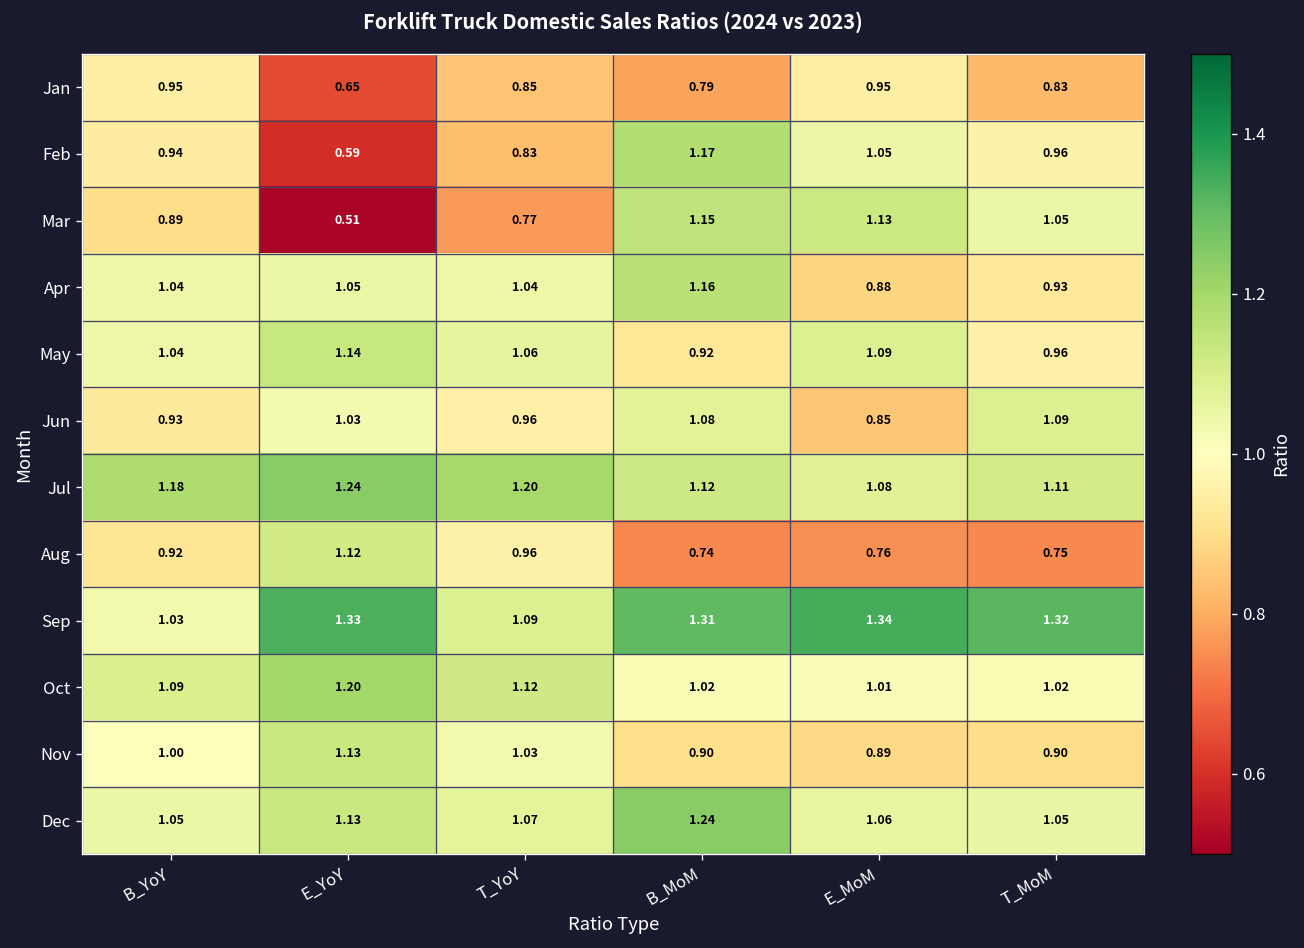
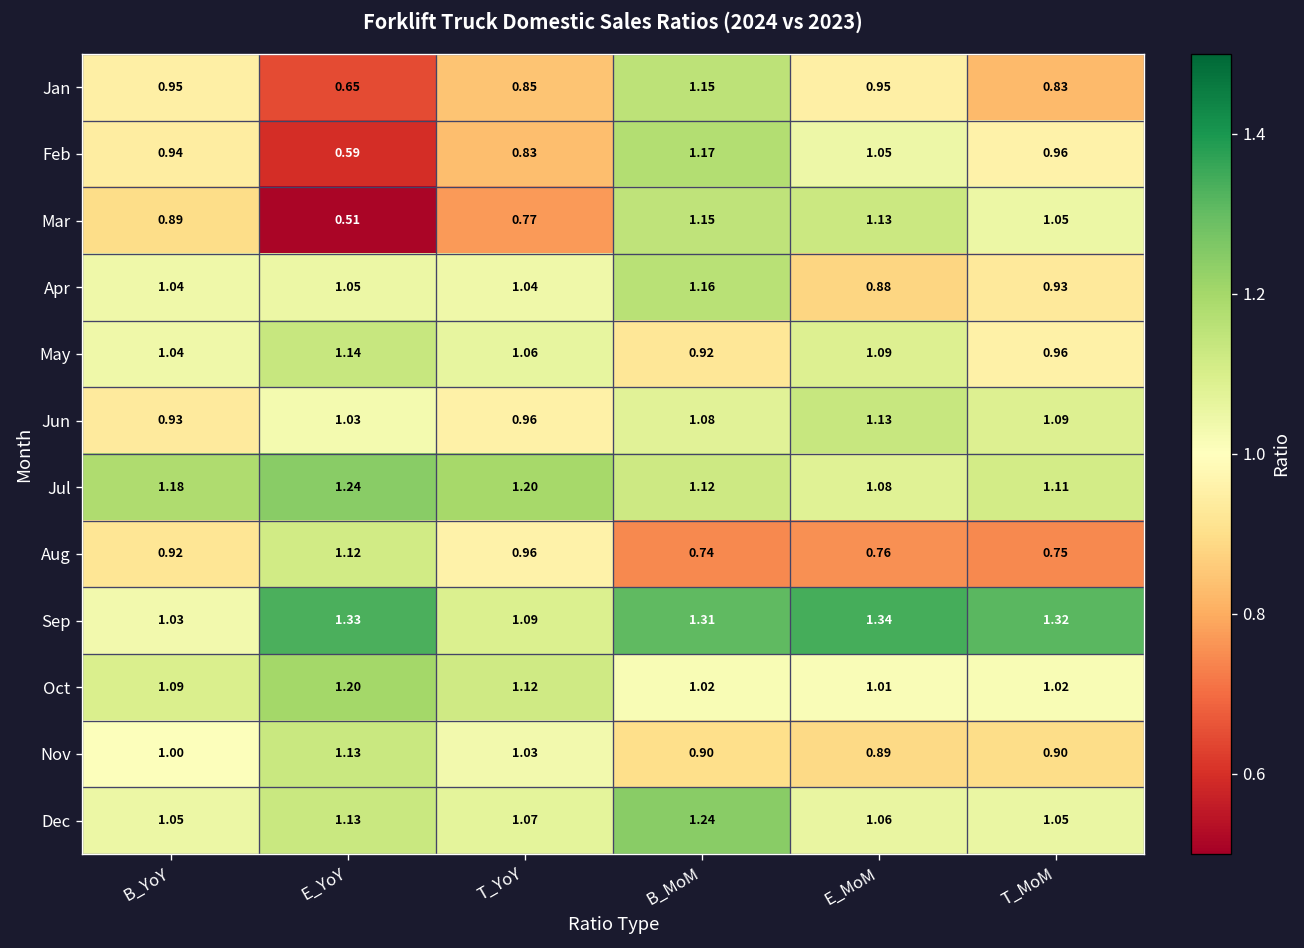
Jan, B_MoM: 0.79 -> 1.15
Jun, E_MoM: 0.85 -> 1.13
